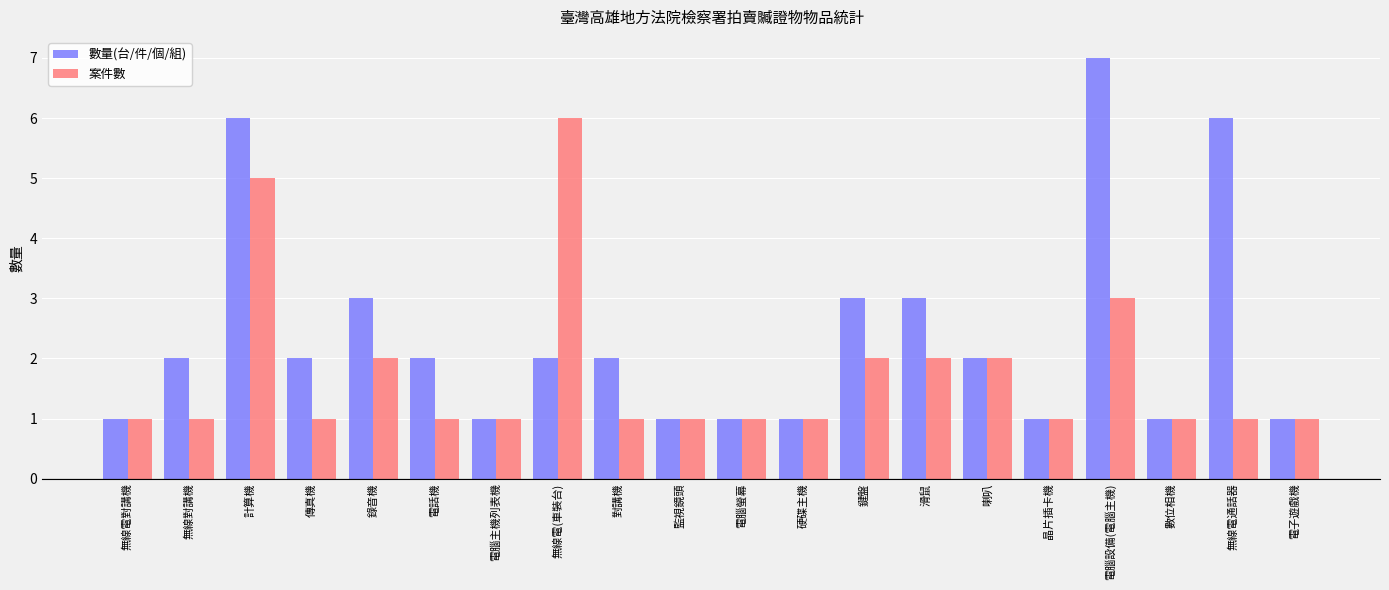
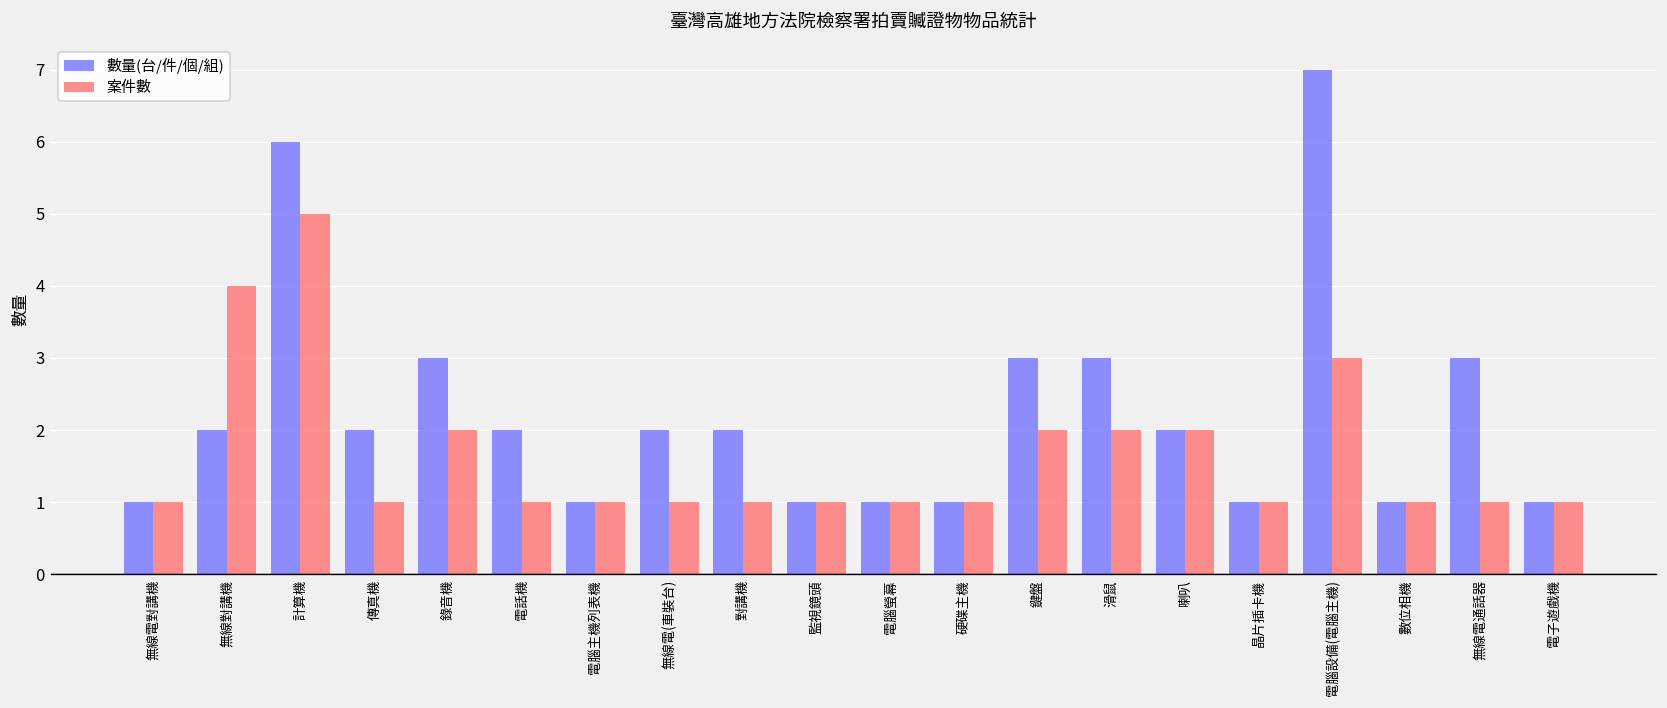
案件數, 無線對講機: 1 -> 4
案件數, 無線電(車裝台): 6 -> 1
數量(台/件/個/組), 無線電通話器: 6 -> 3
